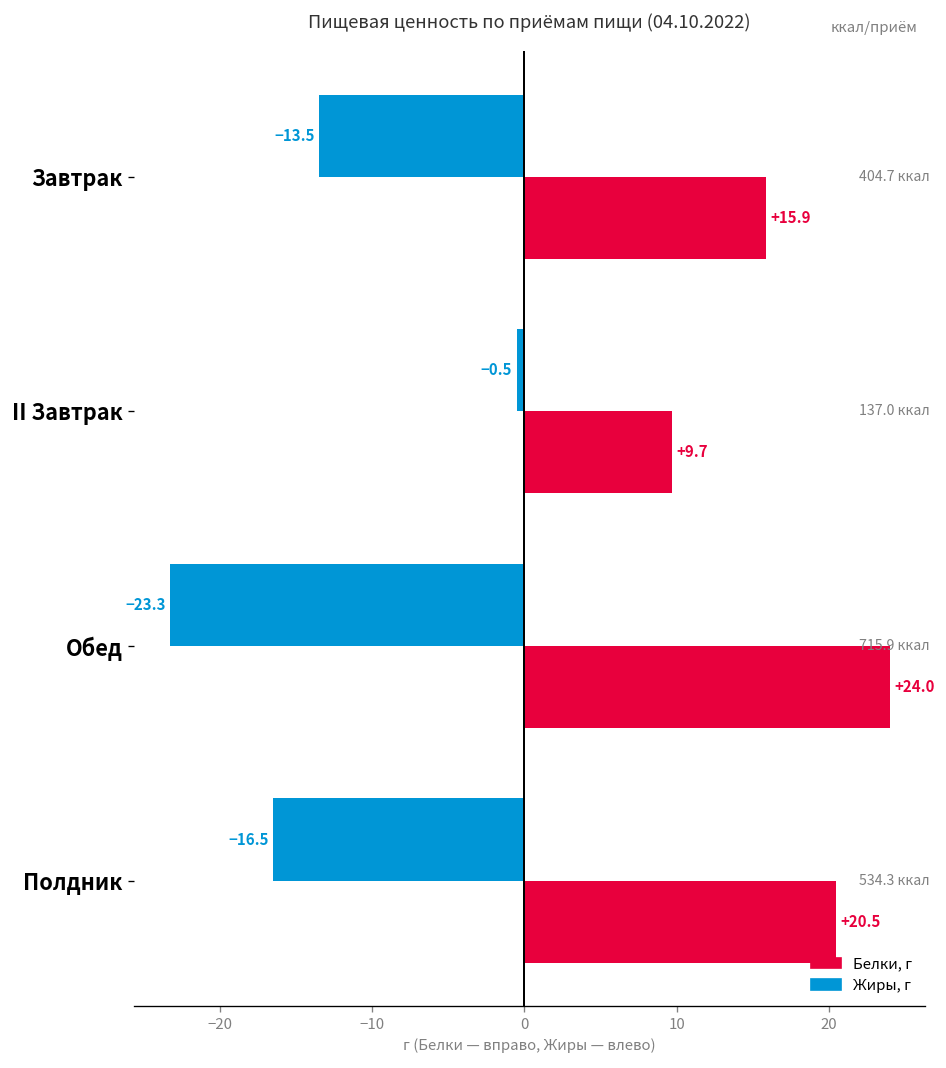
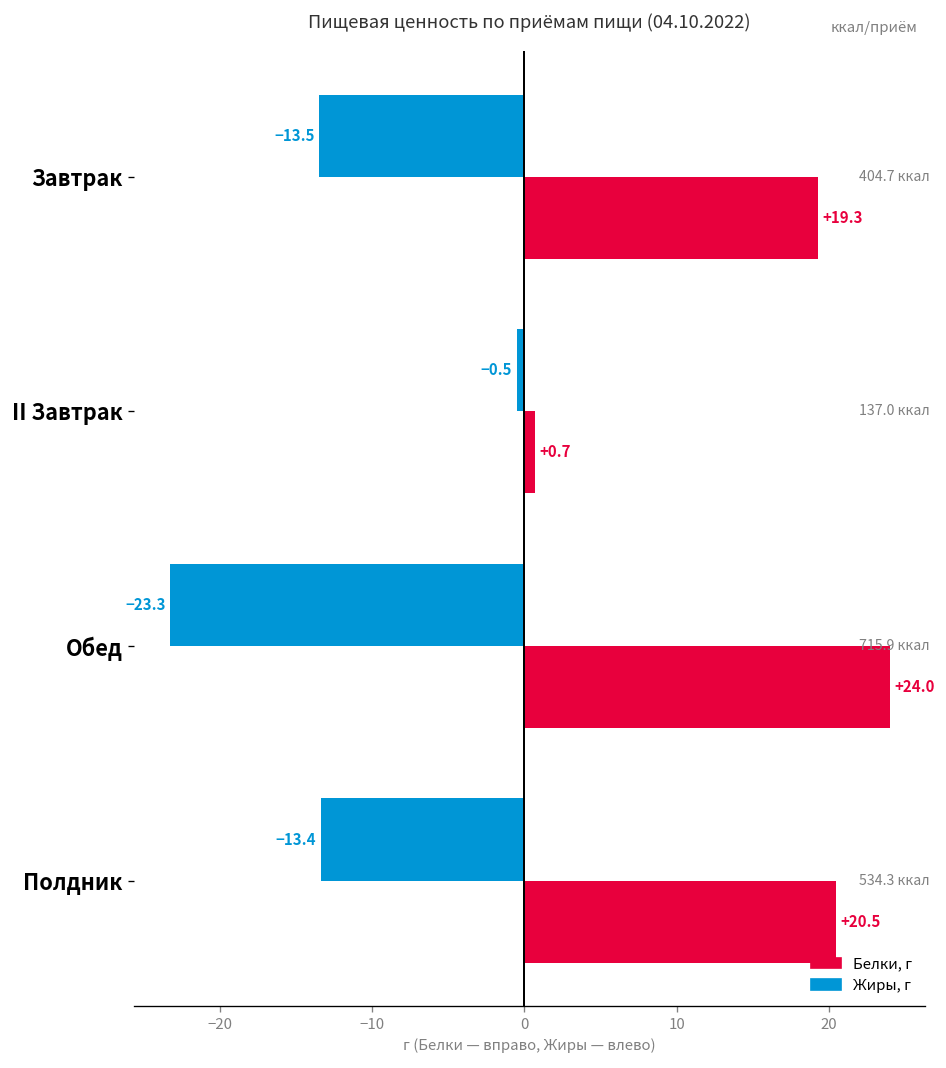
Белки, г, Завтрак: +15.9 -> +19.3
Белки, г, II Завтрак: +9.7 -> +0.7
Жиры, г, Полдник: -16.5 -> -13.4
